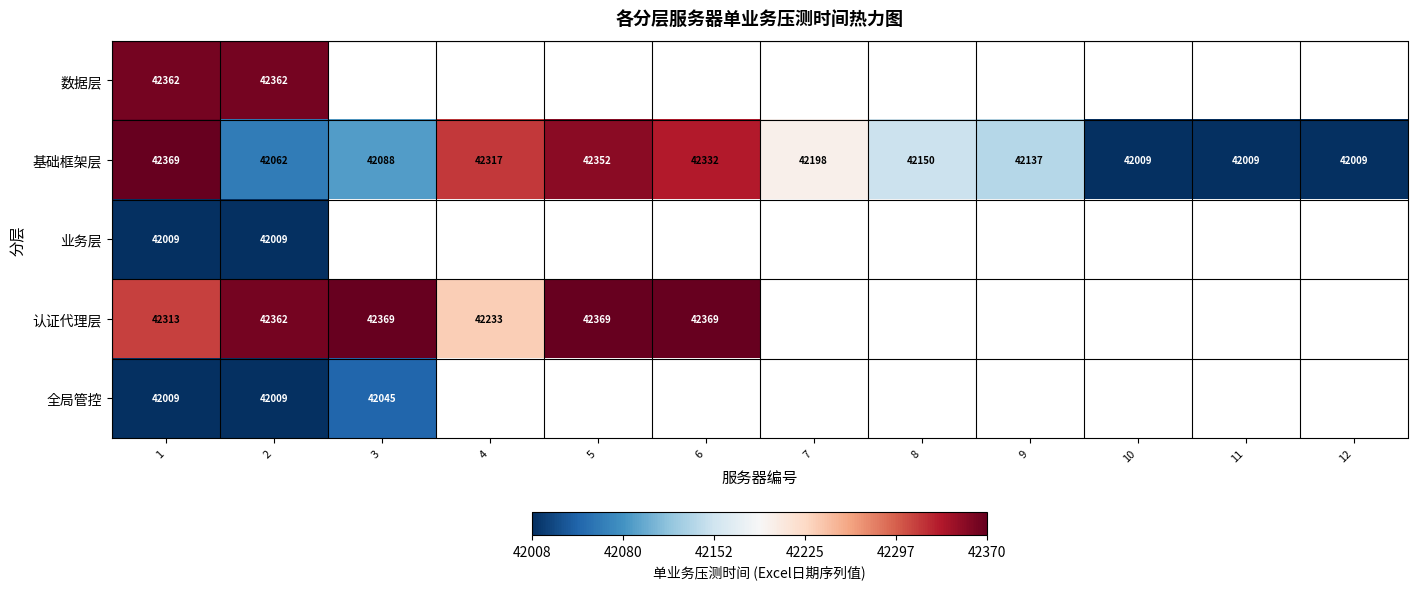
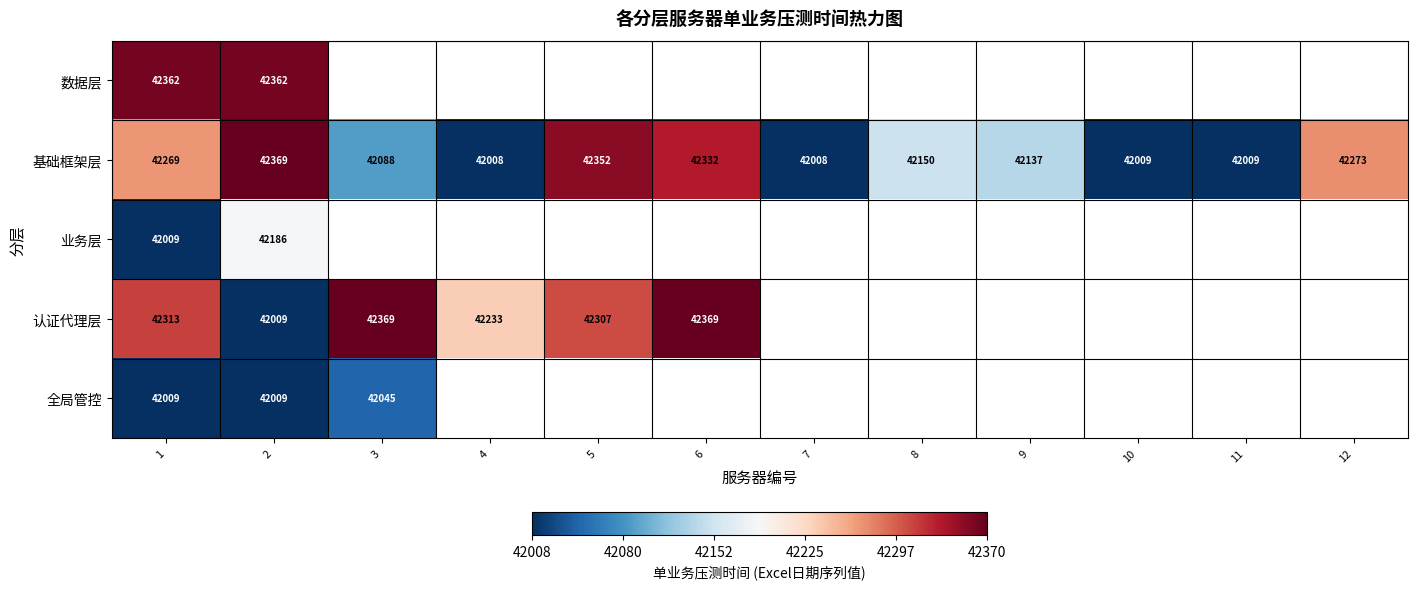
基础框架层, 1: 42369 -> 42269
基础框架层, 2: 42062 -> 42369
基础框架层, 4: 42317 -> 42008
基础框架层, 7: 42198 -> 42008
基础框架层, 12: 42009 -> 42273
业务层, 2: 42009 -> 42186
认证代理层, 2: 42362 -> 42009
认证代理层, 5: 42369 -> 42307
